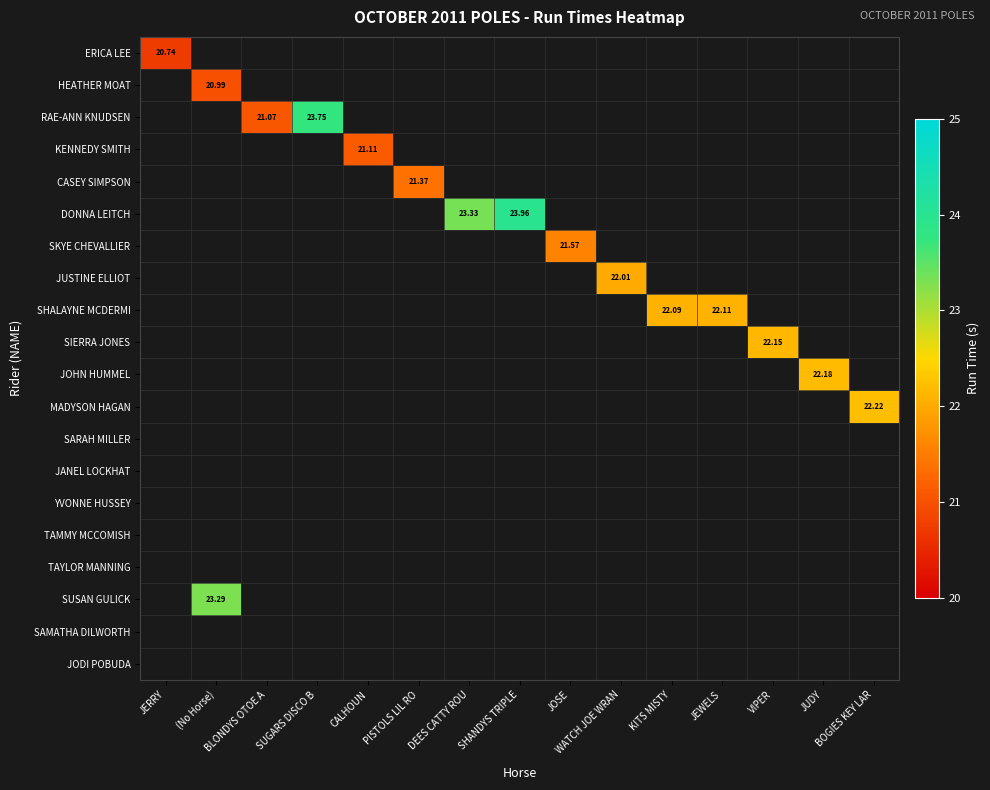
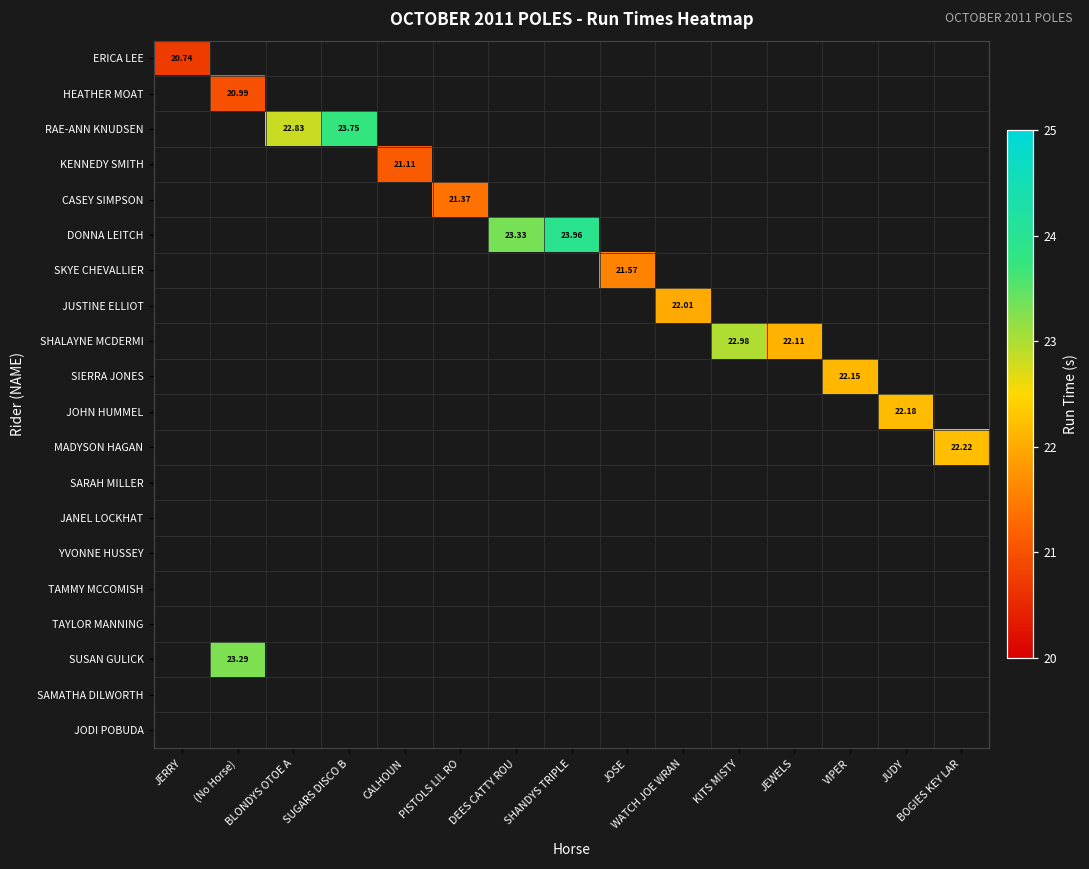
RAE-ANN KNUDSEN, BLONDYS OTOE A: 21.07 -> 22.83
SHALAYNE MCDERMI, KITS MISTY: 22.09 -> 22.98
